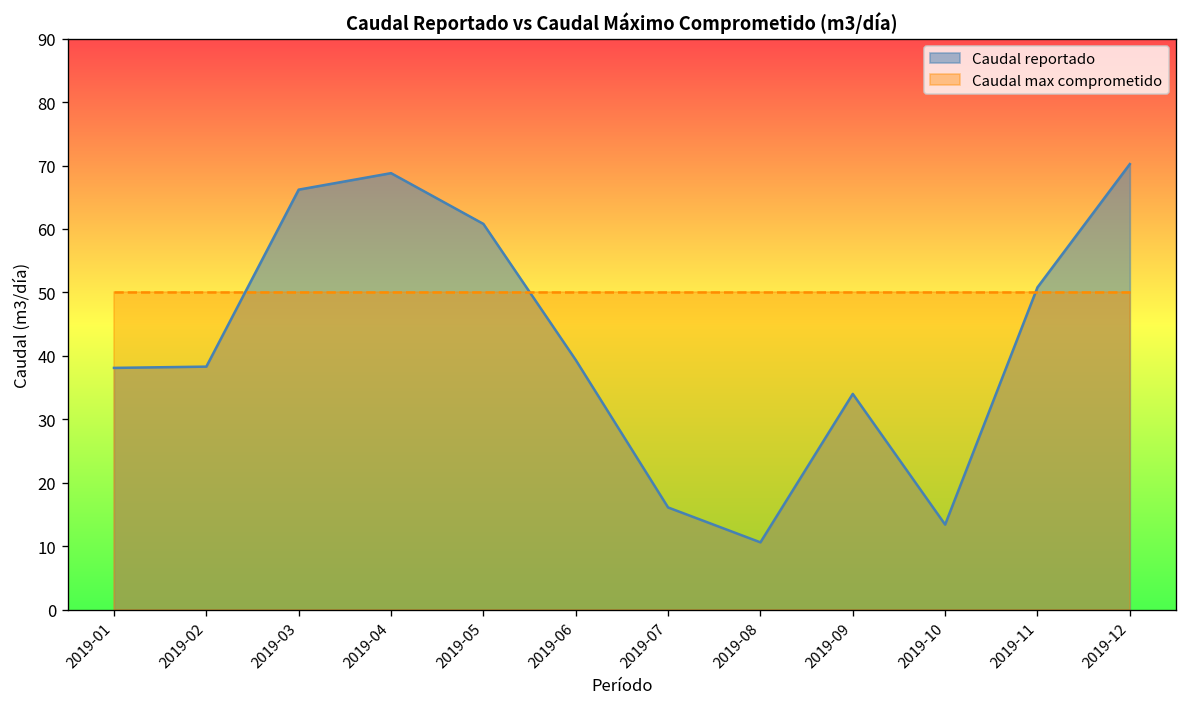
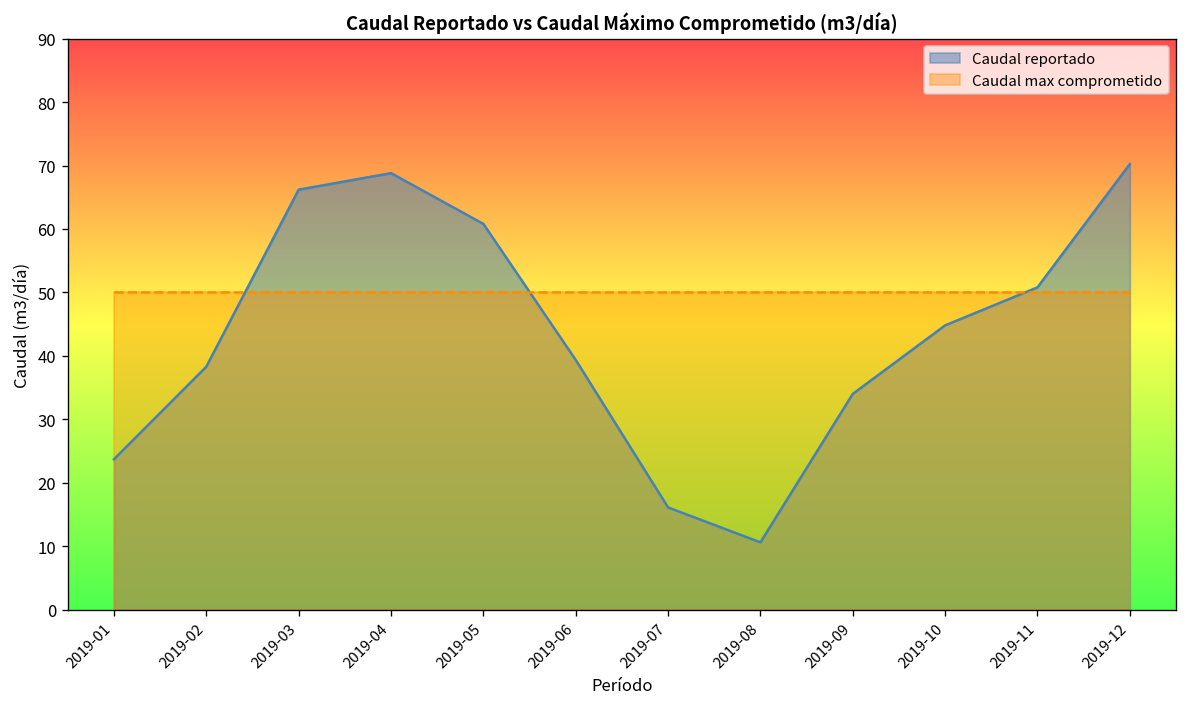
Caudal reportado, 2019-01: 38 -> 24
Caudal reportado, 2019-10: 13 -> 45
